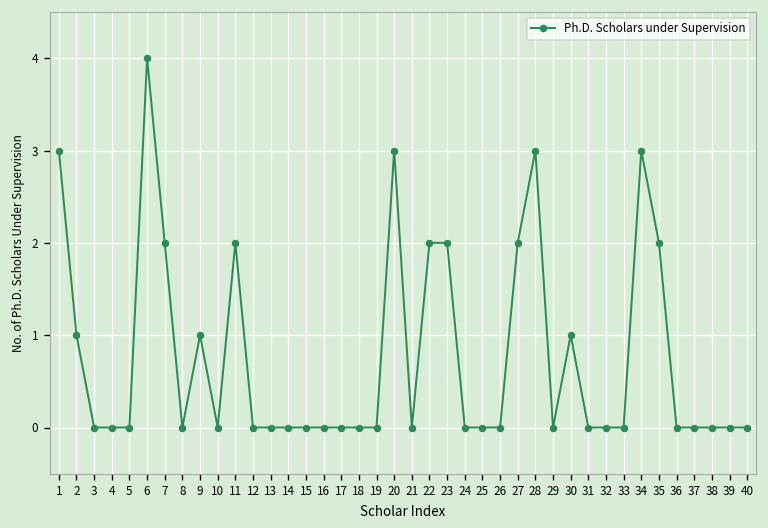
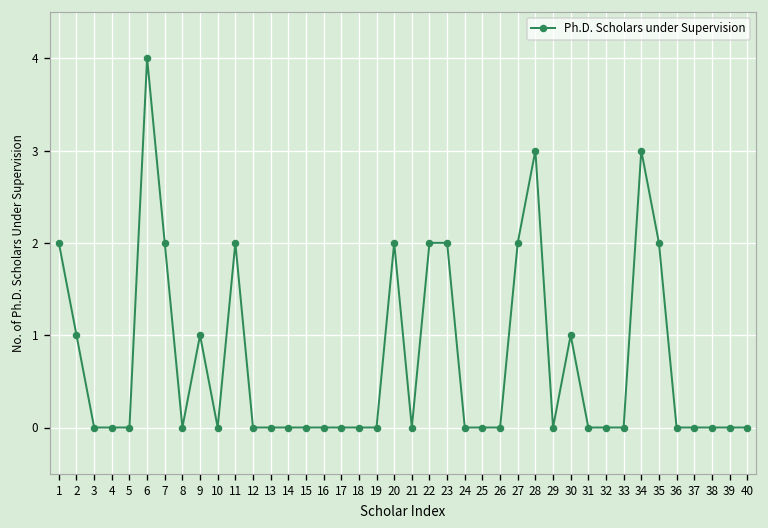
1: 3 -> 2
20: 3 -> 2
